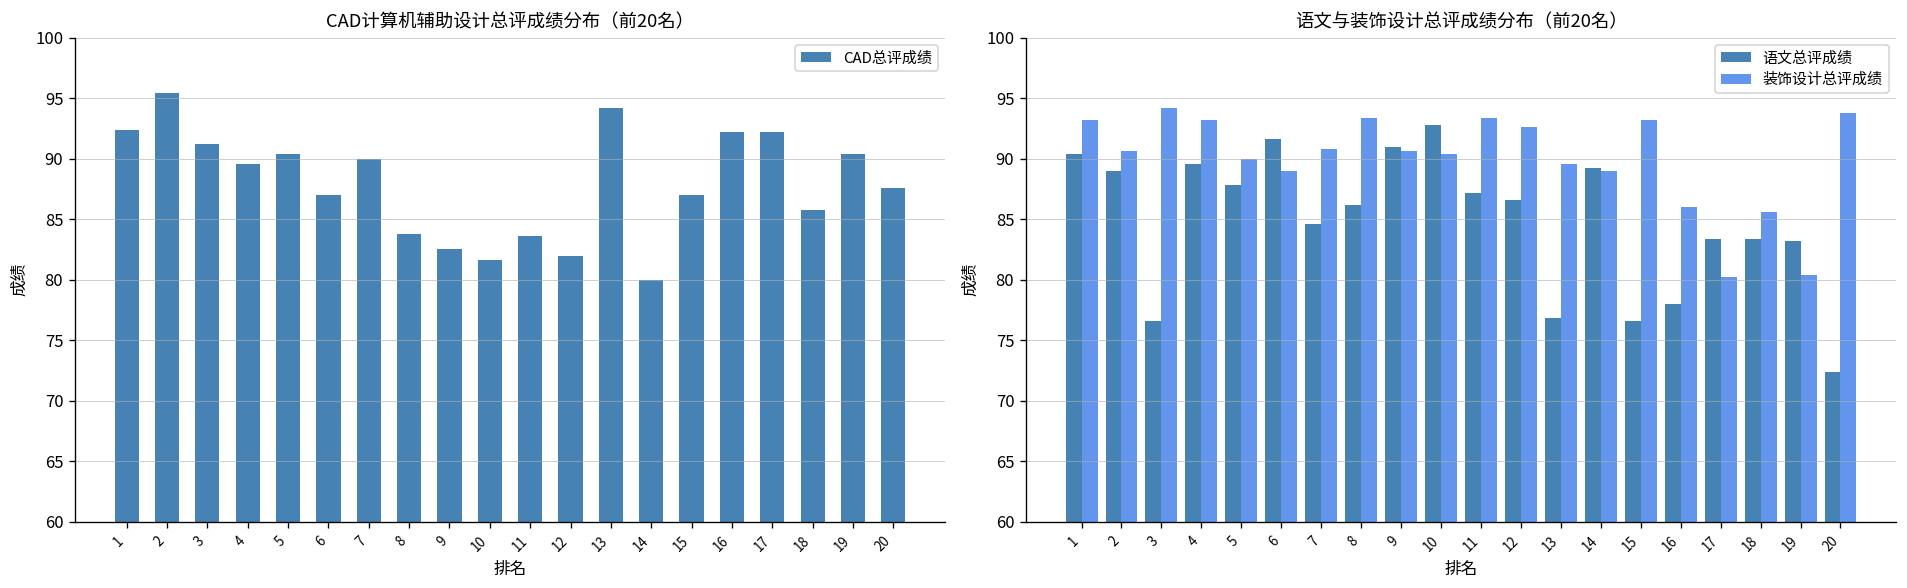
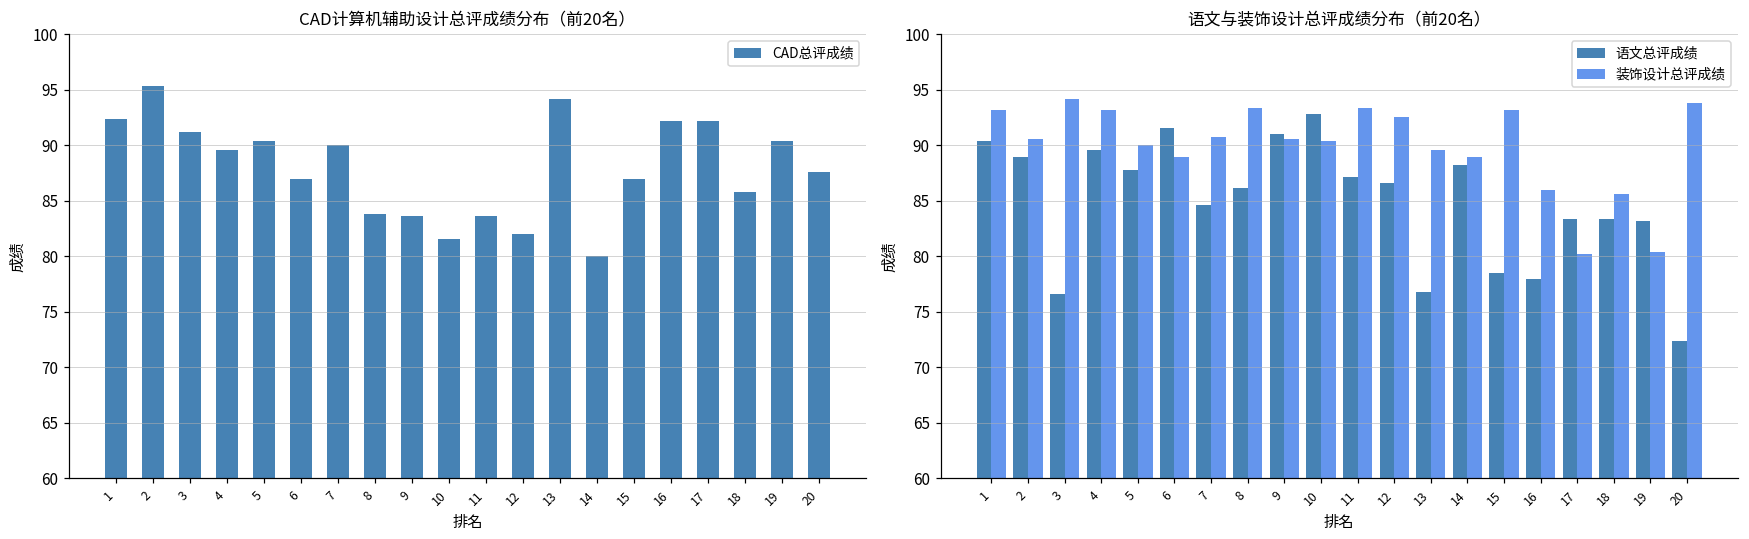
CAD计算机辅助设计总评成绩分布（前20名）, 9: 82.5 -> 83.6
语文与装饰设计总评成绩分布（前20名）, 语文总评成绩, 14: 89.2 -> 88.2
语文与装饰设计总评成绩分布（前20名）, 语文总评成绩, 15: 76.6 -> 78.5
